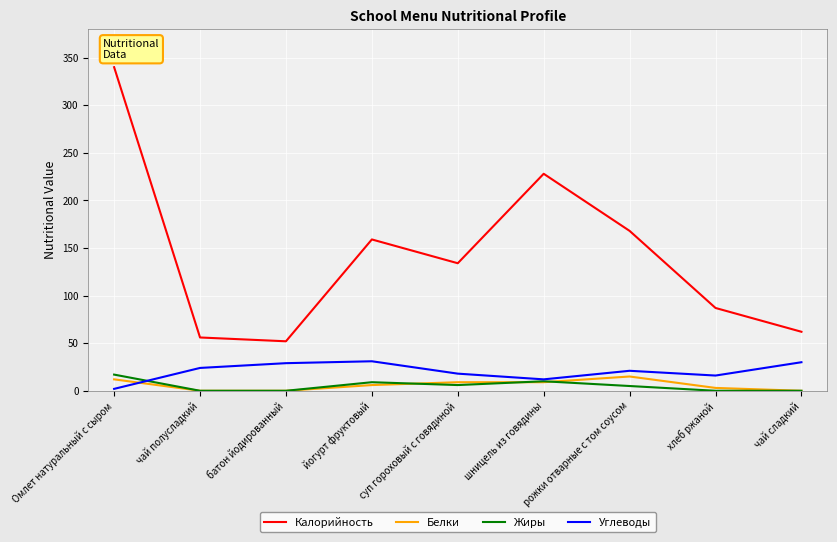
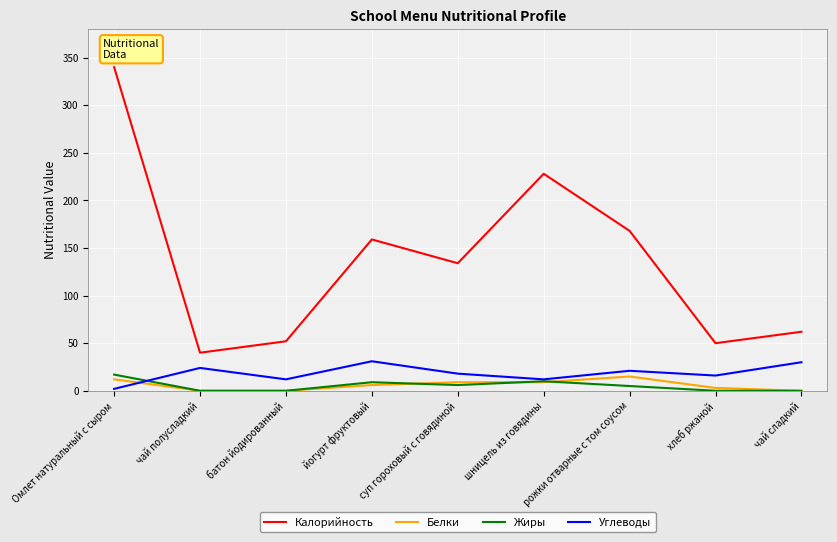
Калорийность, чай полусладкий: 60 -> 40
Углеводы, батон йодированный: 30 -> 10
Калорийность, хлеб ржаной: 90 -> 50
